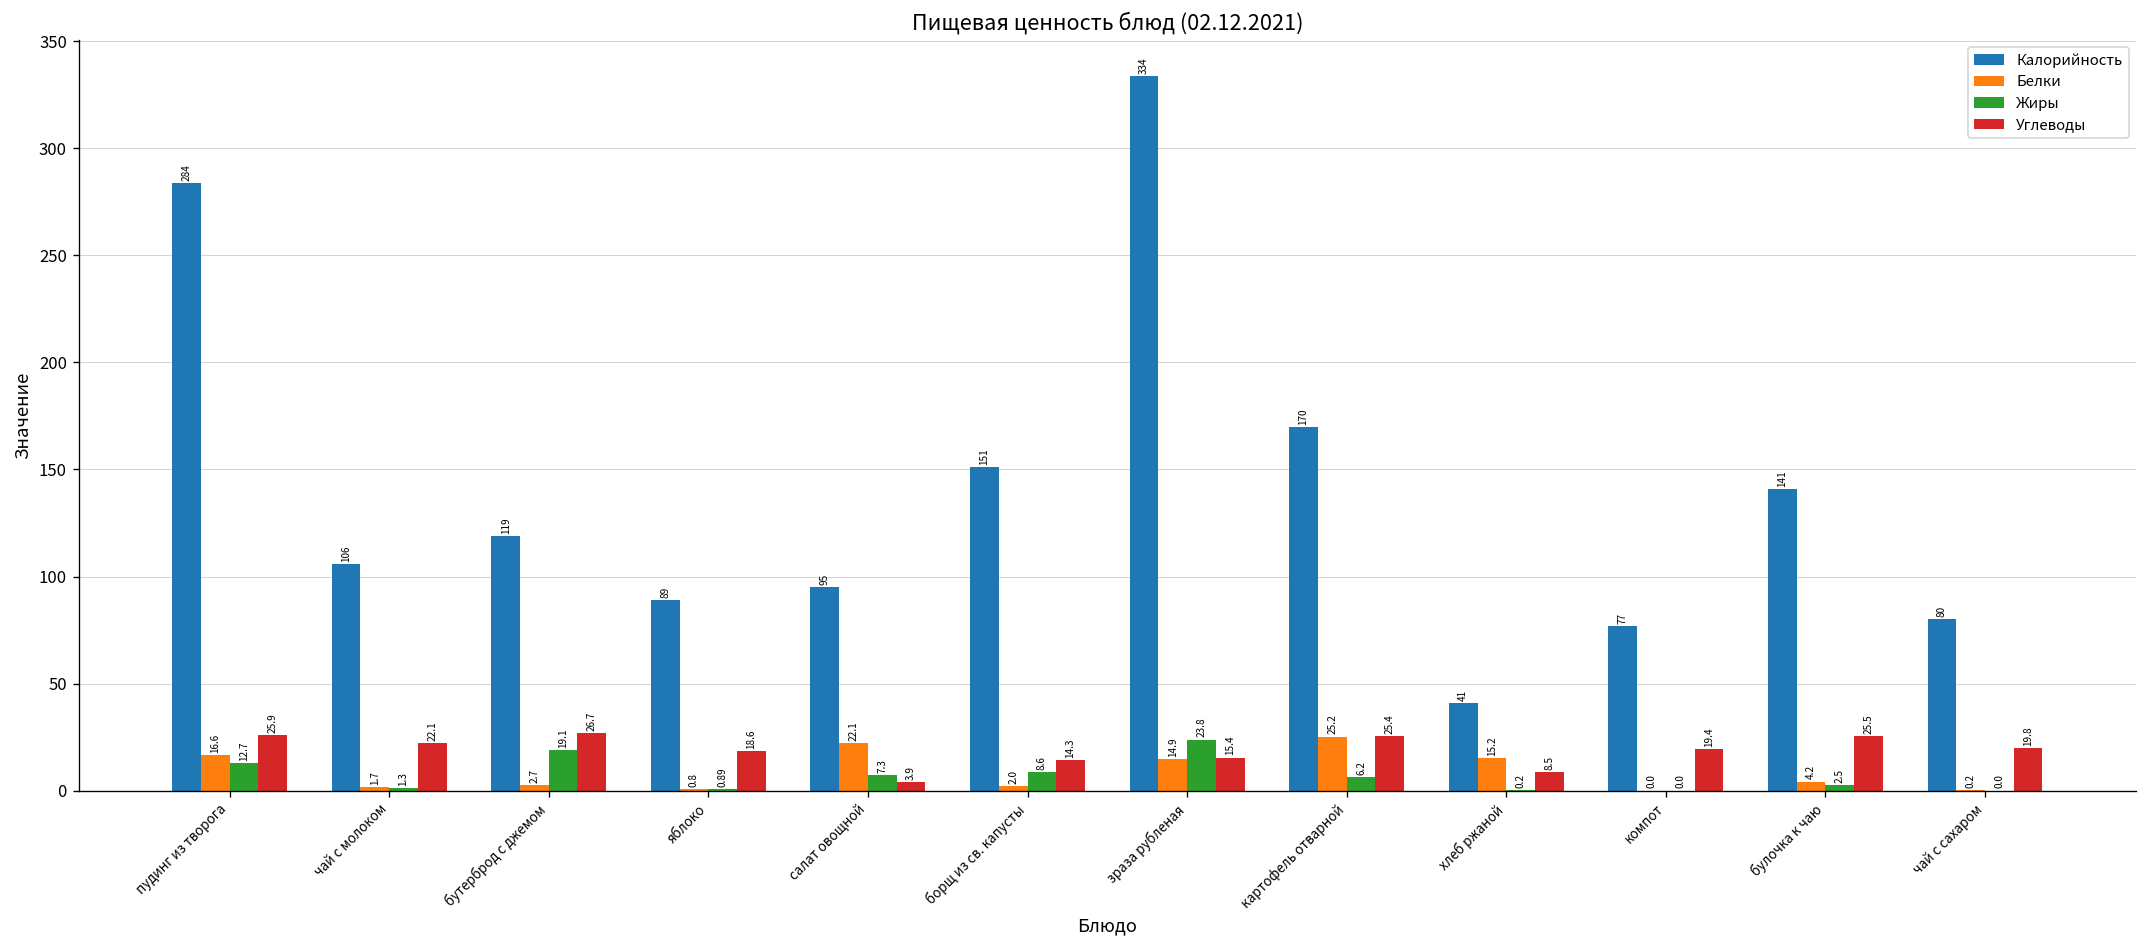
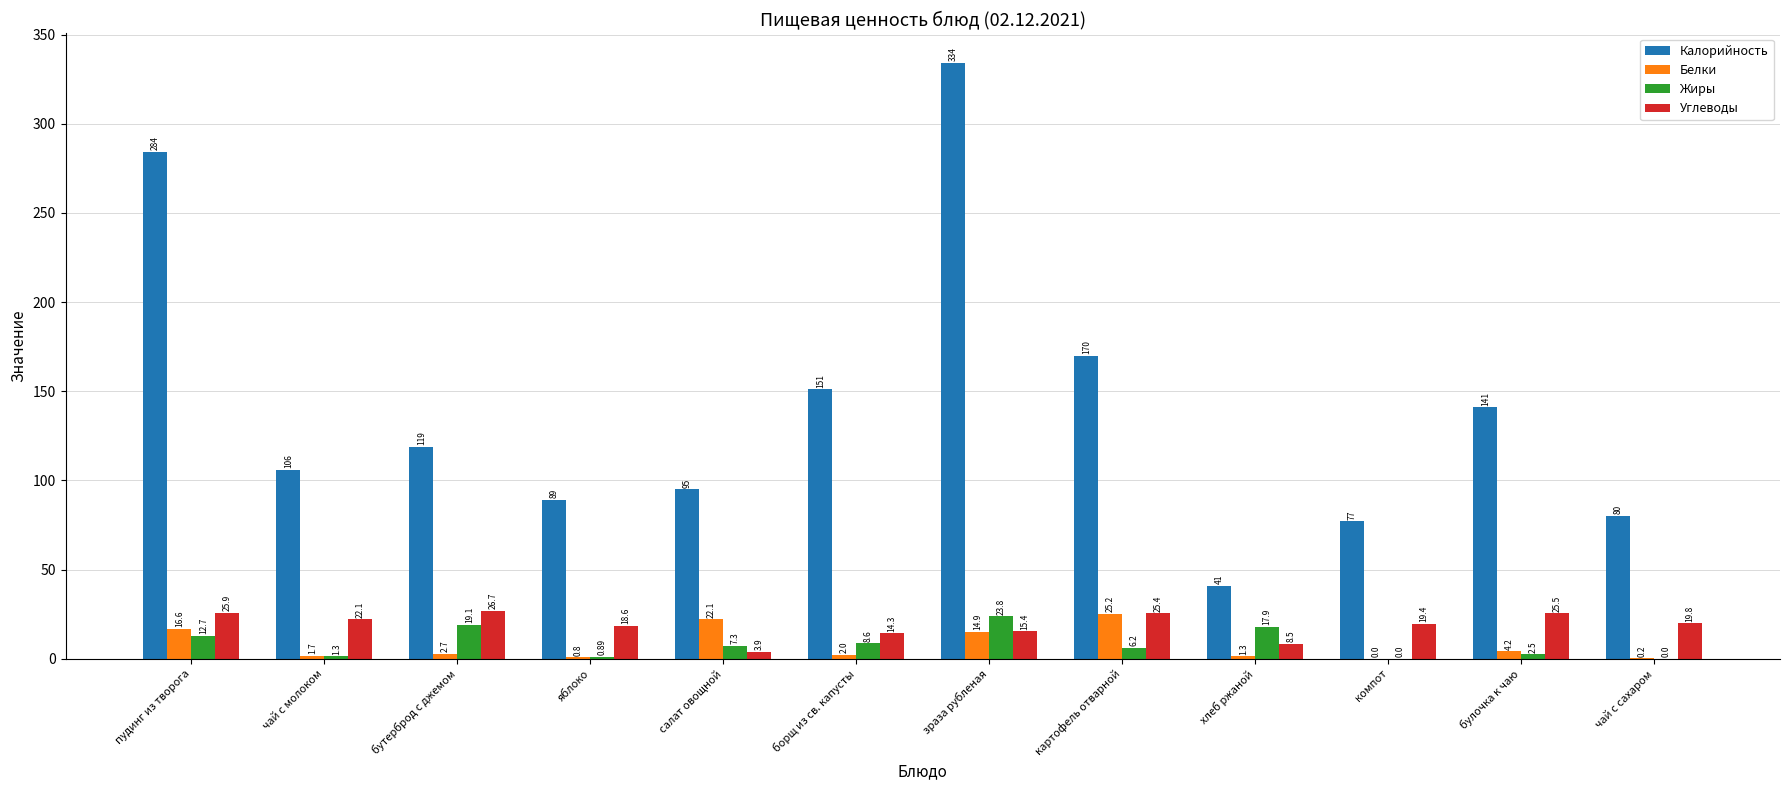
Белки, хлеб ржаной: 15.2 -> 1.3
Жиры, хлеб ржаной: 0.2 -> 17.9
